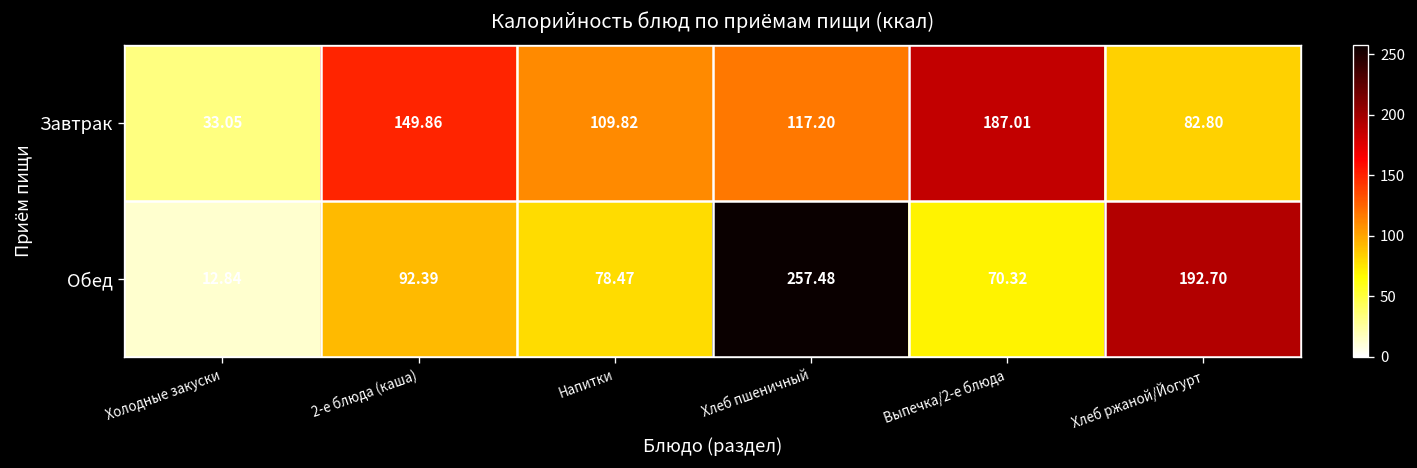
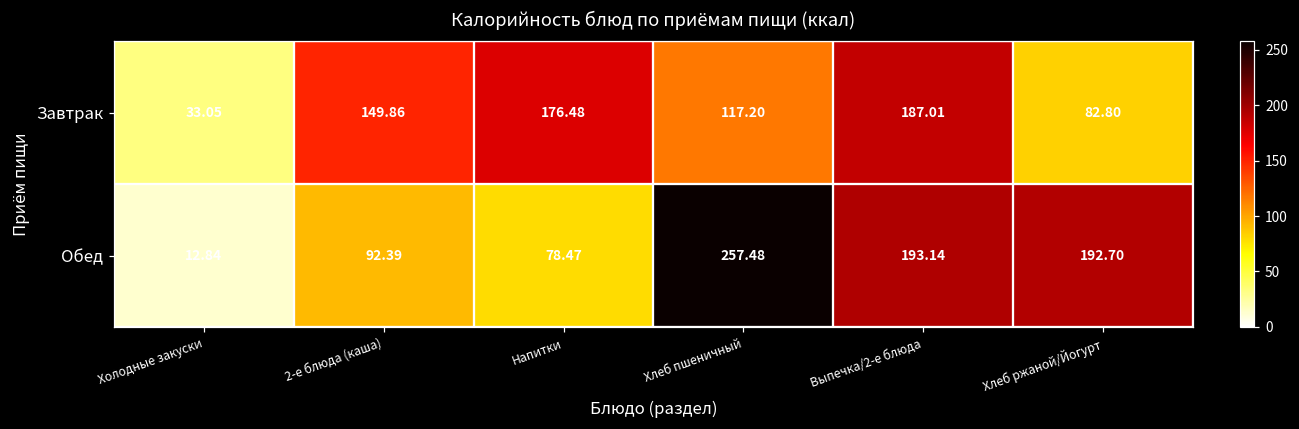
Завтрак, Напитки: 109.82 -> 176.48
Обед, Выпечка/2-е блюда: 70.32 -> 193.14
